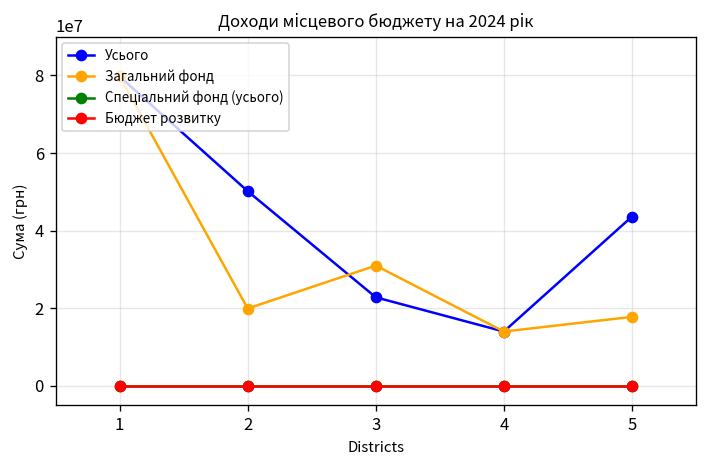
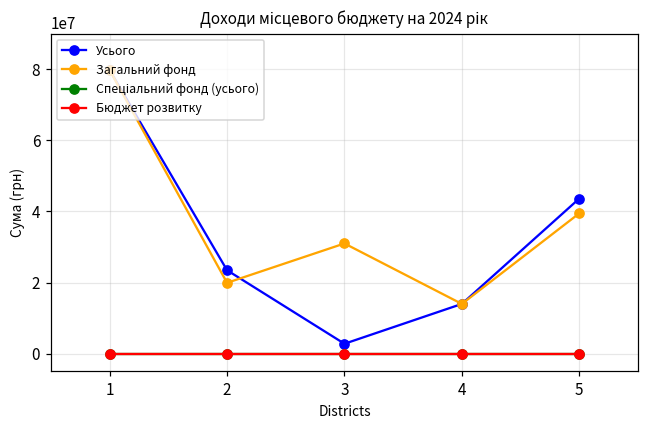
Усього, 2: 50000000 -> 23000000
Усього, 3: 23000000 -> 3000000
Загальний фонд, 5: 18000000 -> 39000000
